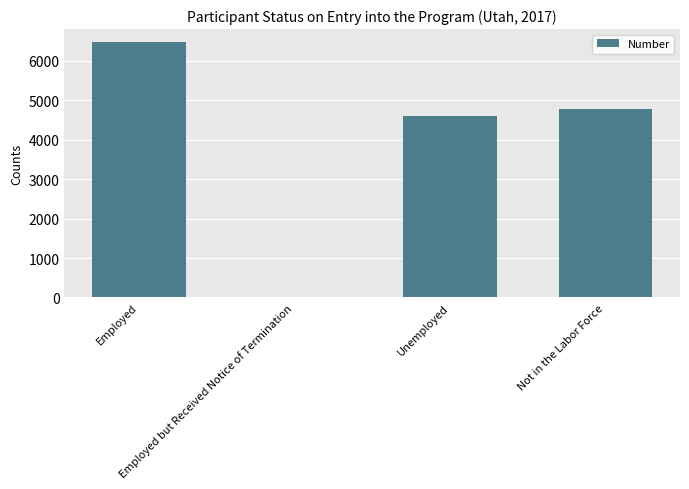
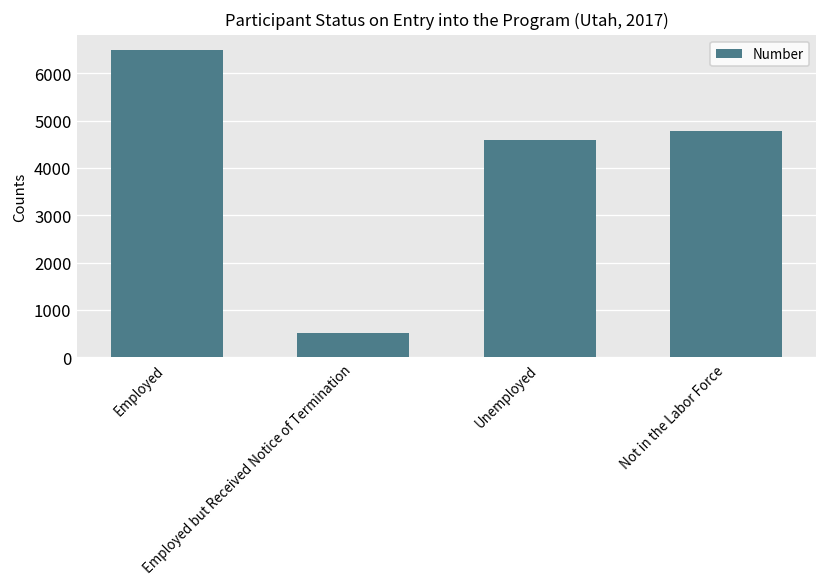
Employed but Received Notice of Termination: 0 -> 500
